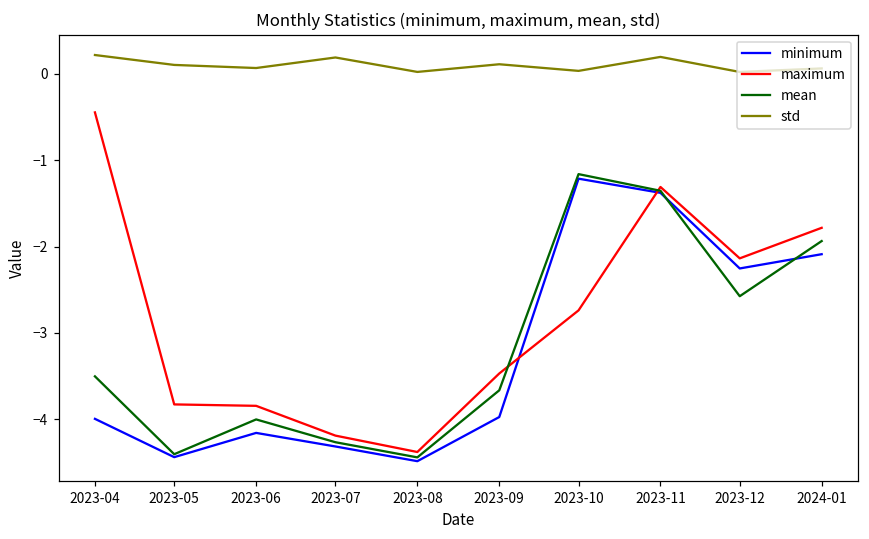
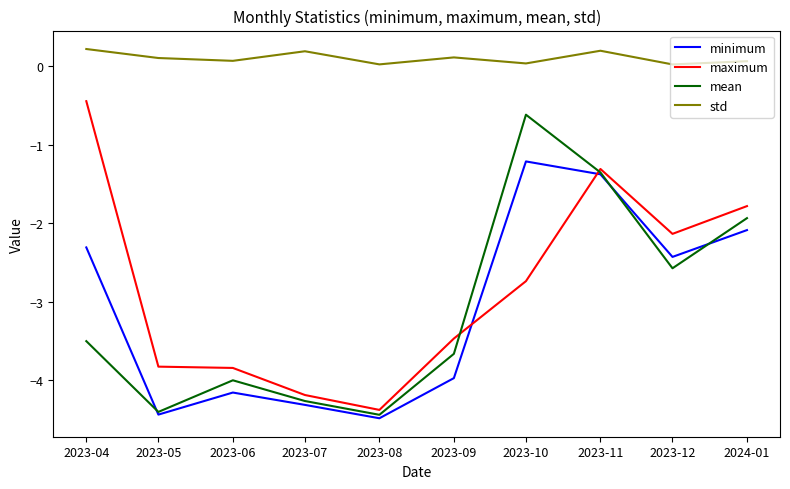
minimum, 2023-04: -4.0 -> -2.3
mean, 2023-10: -1.2 -> -0.6
minimum, 2023-12: -2.3 -> -2.4
